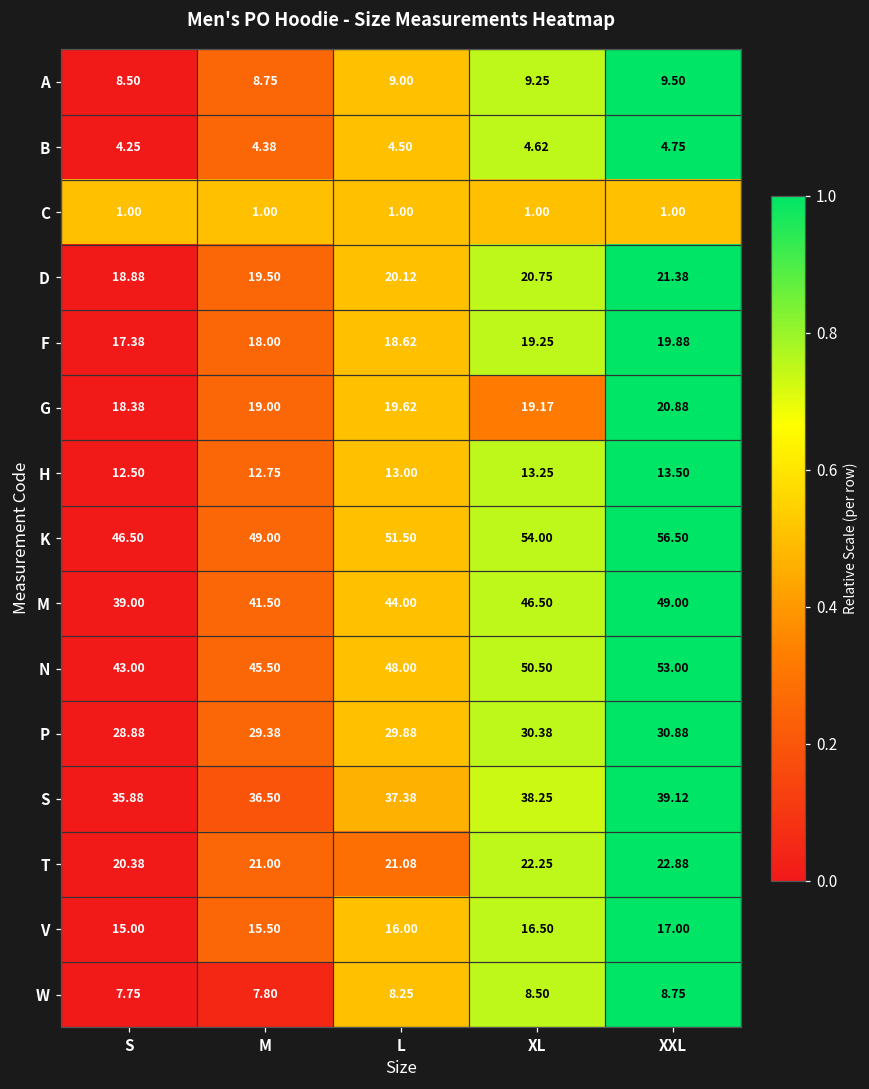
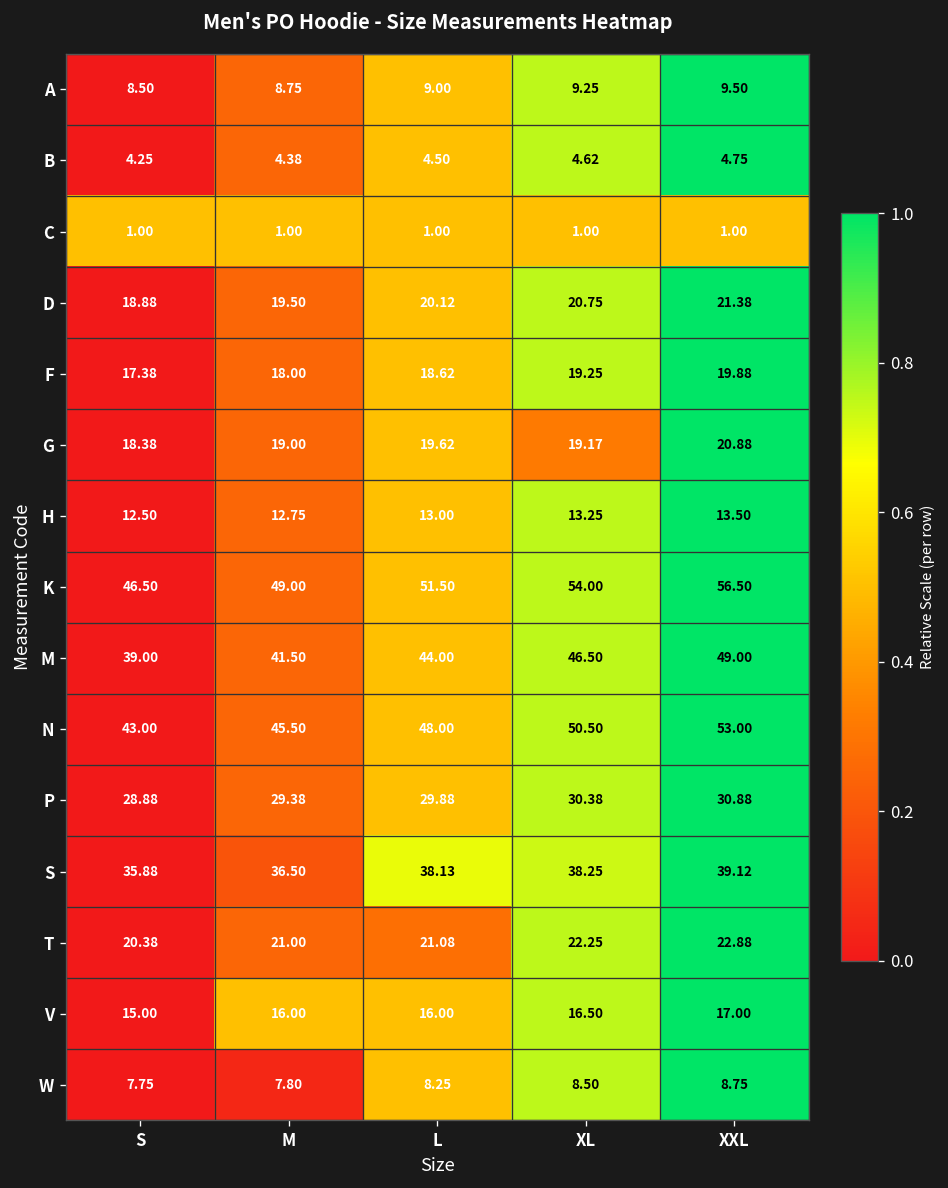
S, L: 37.38 -> 38.13
V, M: 15.50 -> 16.00
